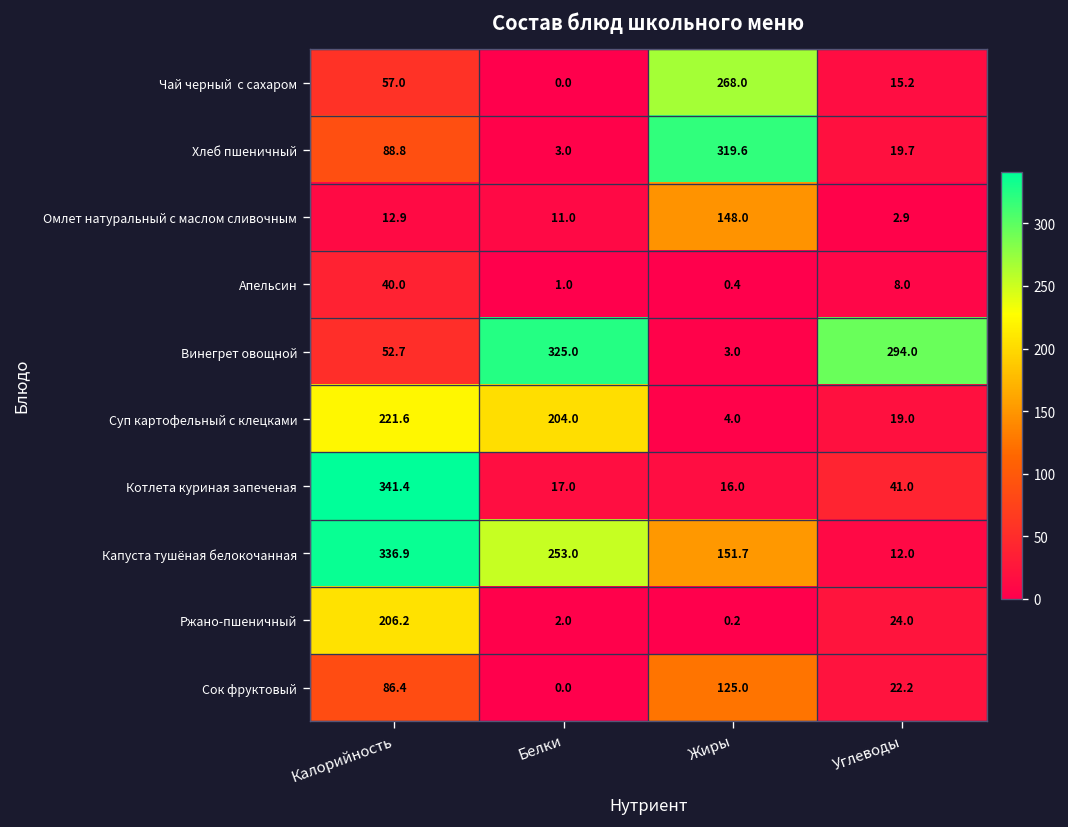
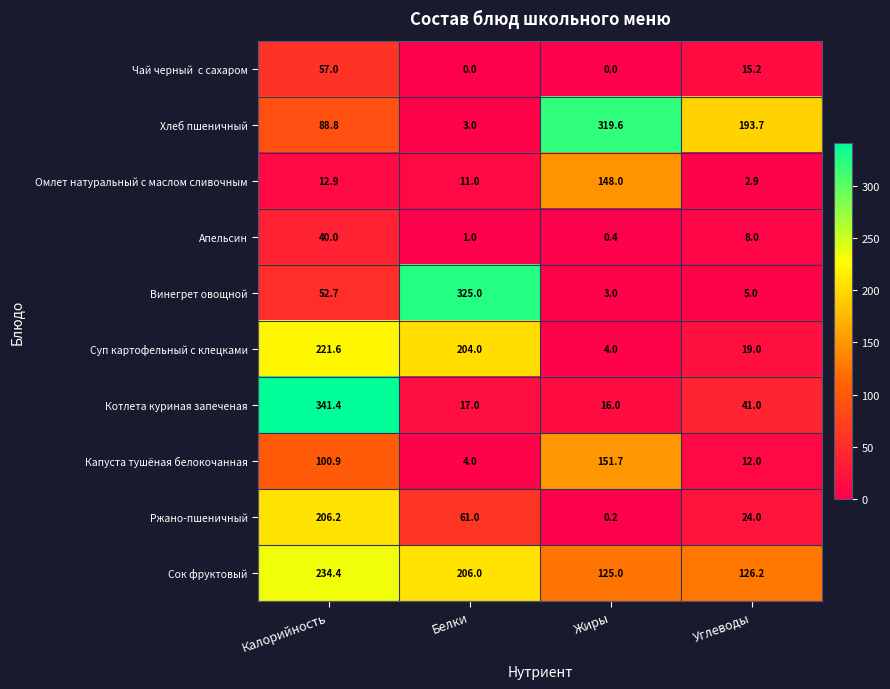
Чай черный с сахаром, Жиры: 268.0 -> 0.0
Хлеб пшеничный, Углеводы: 19.7 -> 193.7
Винегрет овощной, Углеводы: 294.0 -> 5.0
Капуста тушёная белокочанная, Калорийность: 336.9 -> 100.9
Капуста тушёная белокочанная, Белки: 253.0 -> 4.0
Ржано-пшеничный, Белки: 2.0 -> 61.0
Сок фруктовый, Калорийность: 86.4 -> 234.4
Сок фруктовый, Белки: 0.0 -> 206.0
Сок фруктовый, Углеводы: 22.2 -> 126.2
